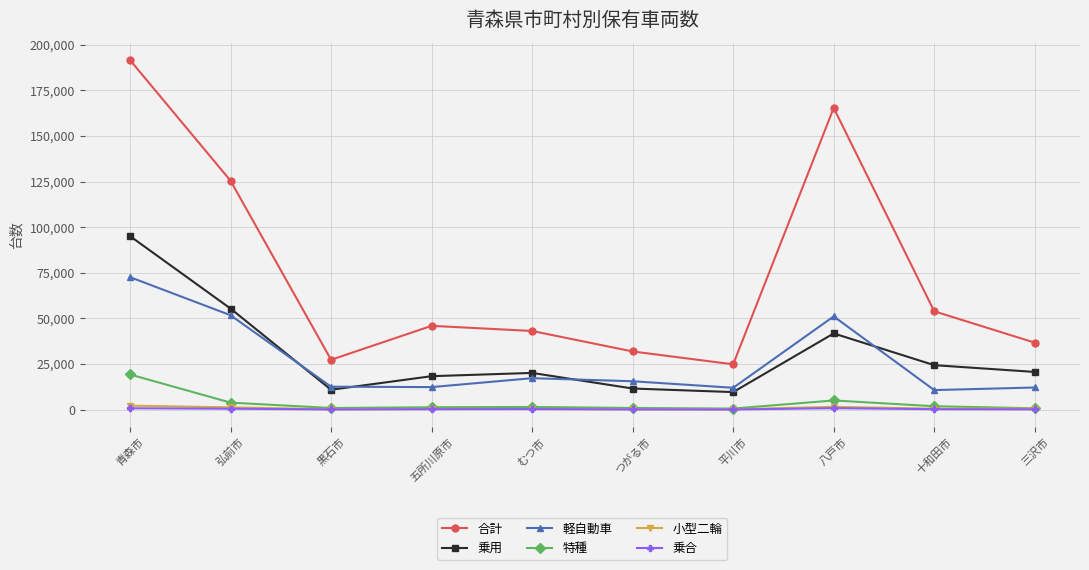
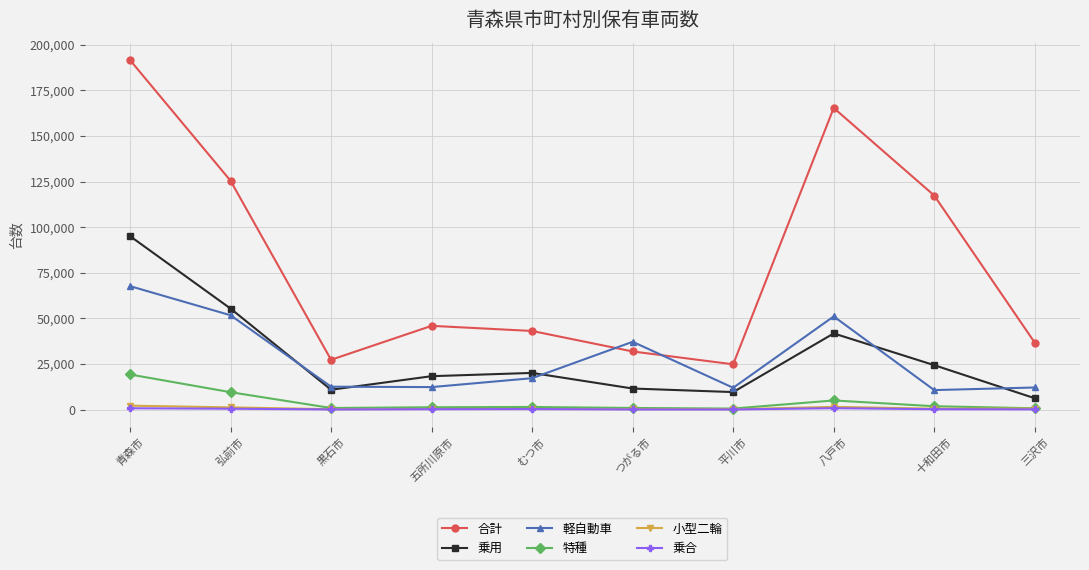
軽自動車, 青森市: 73,000 -> 68,000
特種, 弘前市: 4,000 -> 10,000
軽自動車, つがる市: 16,000 -> 37,000
合計, 十和田市: 54,000 -> 117,000
乗用, 三沢市: 21,000 -> 6,000
